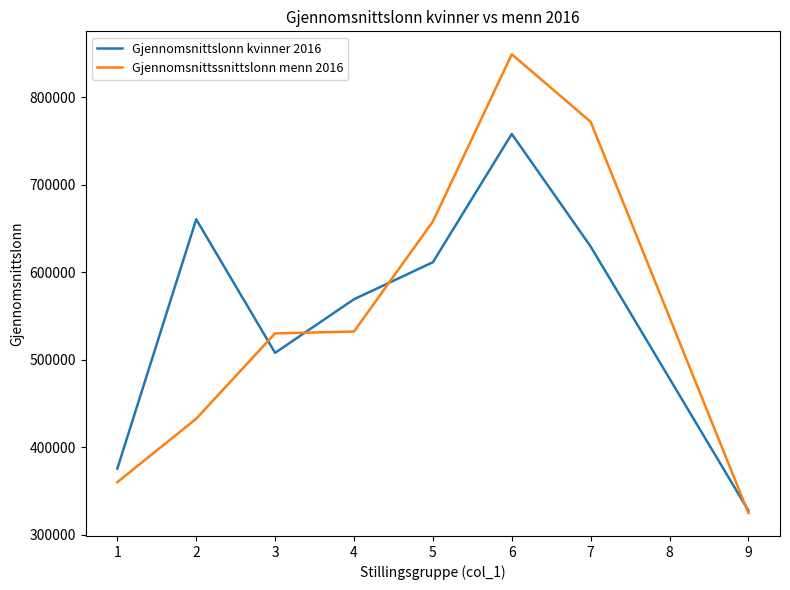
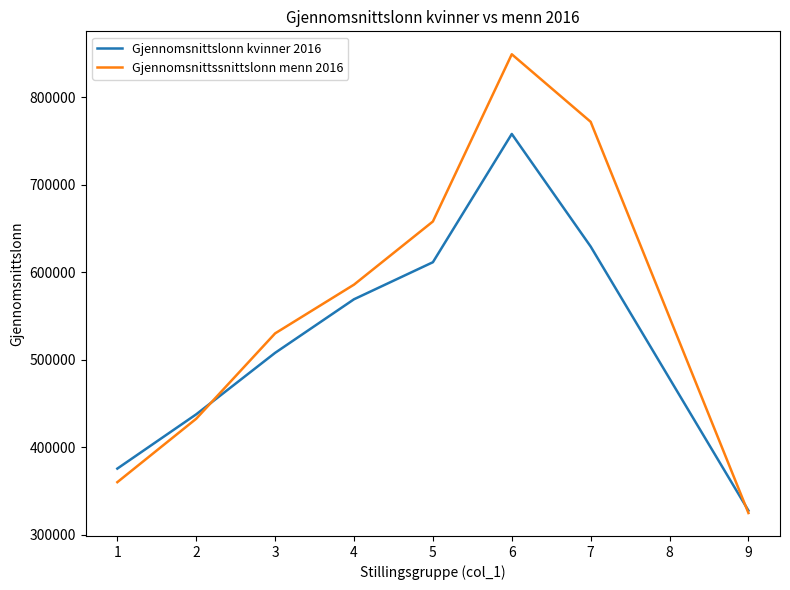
Gjennomsnittslonn kvinner 2016, 2: 660000 -> 440000
Gjennomsnittssnittslonn menn 2016, 4: 530000 -> 590000
